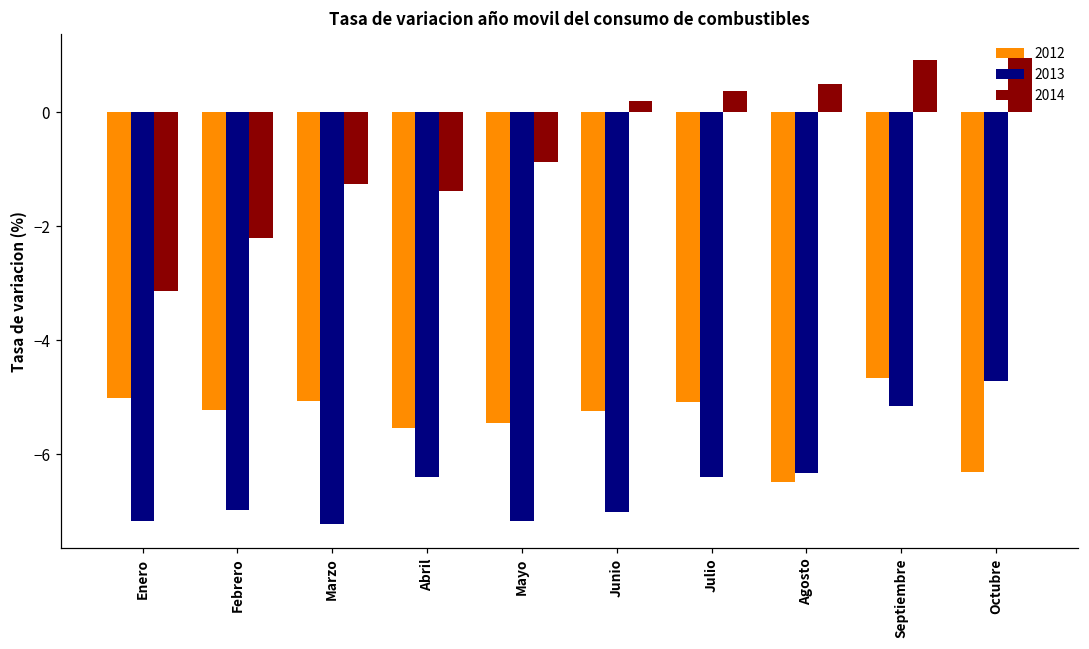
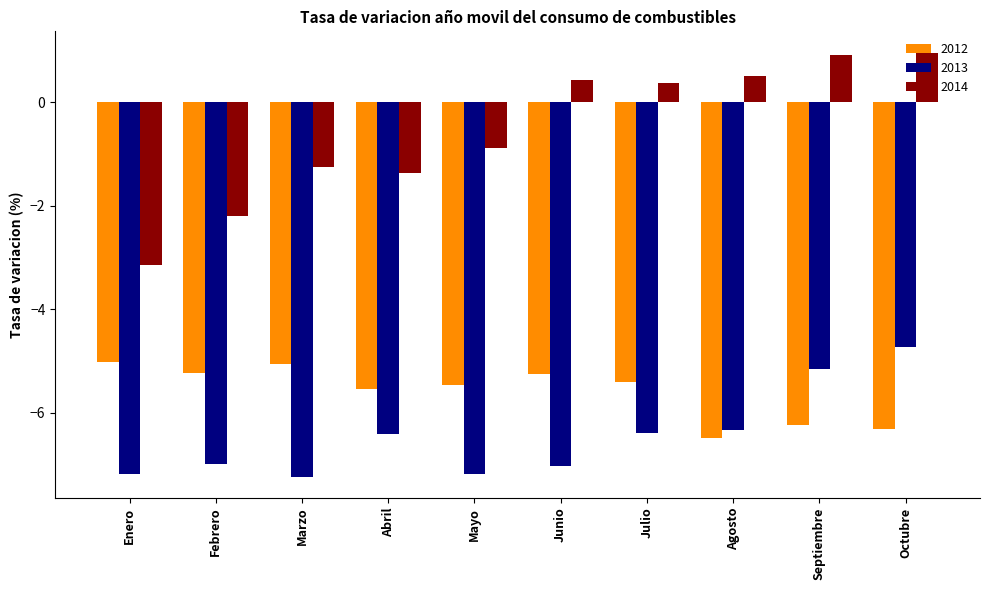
2014, Junio: 0.2 -> 0.4
2012, Julio: -5.1 -> -5.4
2012, Septiembre: -4.7 -> -6.2
